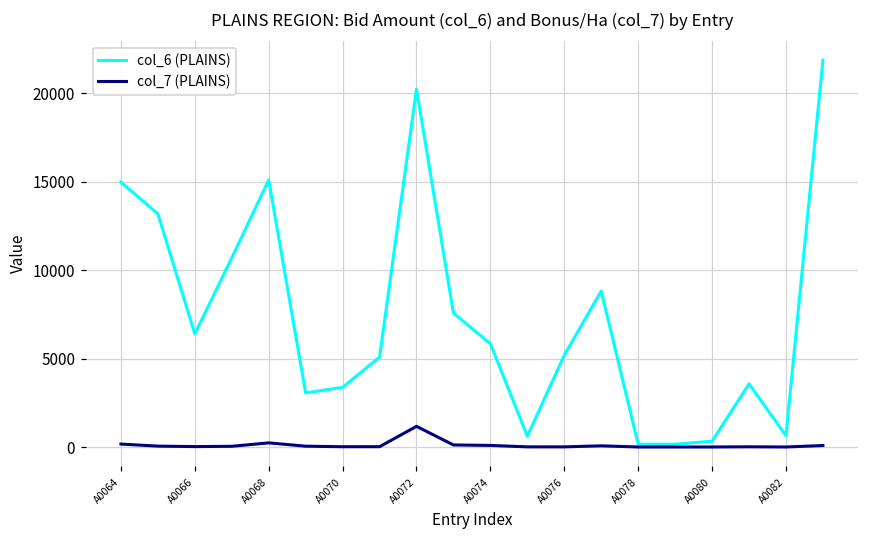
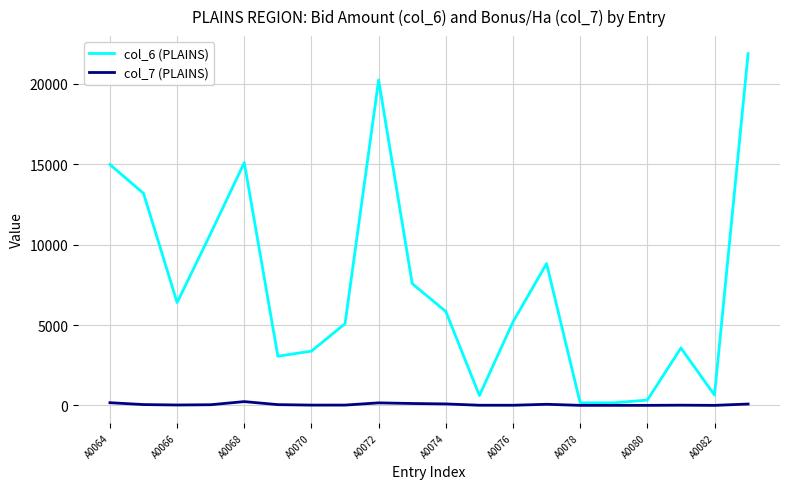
col_7 (PLAINS), A0072: 1200 -> 200
